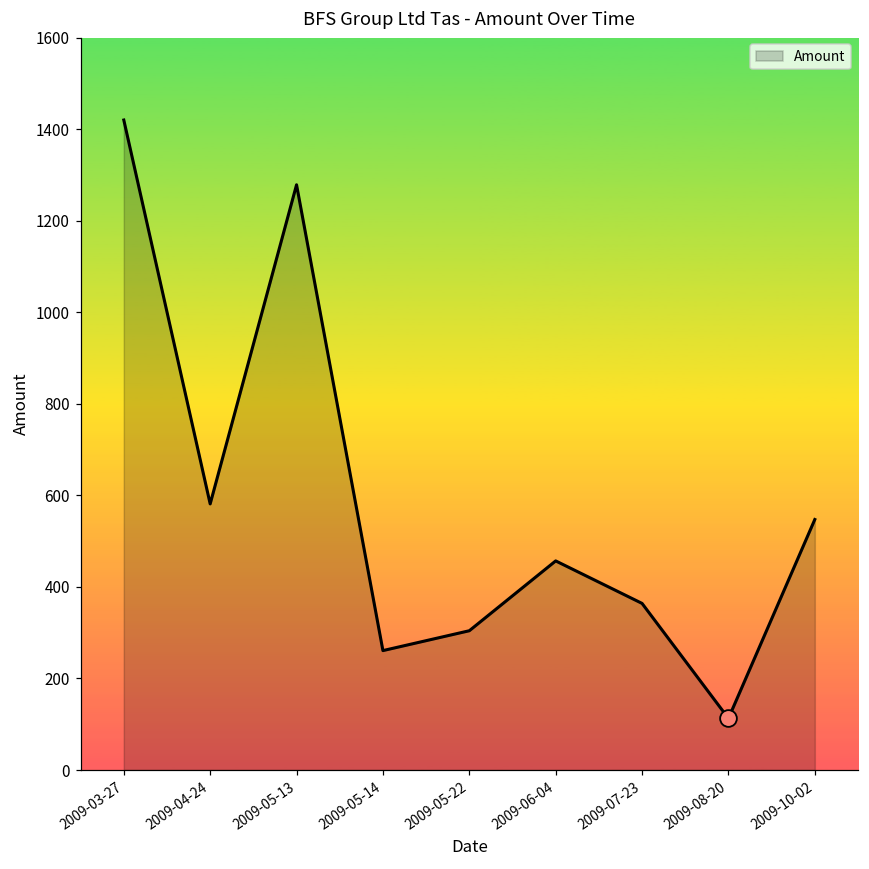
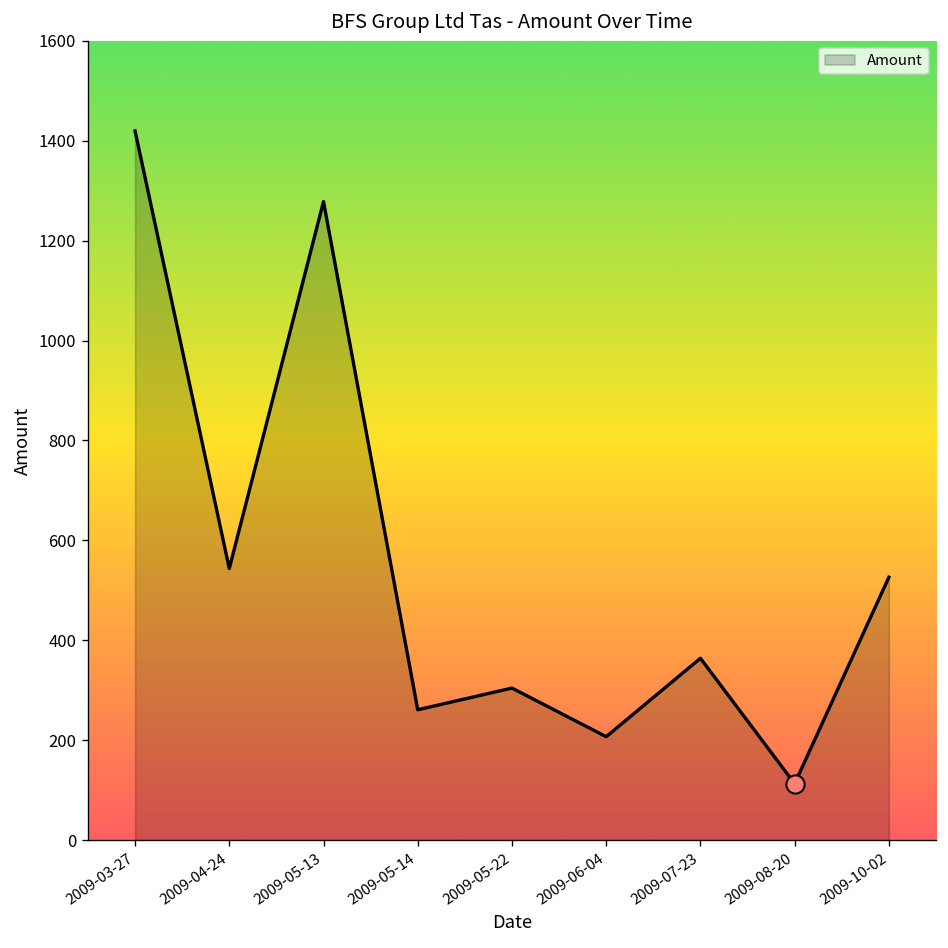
Amount, 2009-04-24: 580 -> 540
Amount, 2009-06-04: 460 -> 210
Amount, 2009-10-02: 550 -> 530
